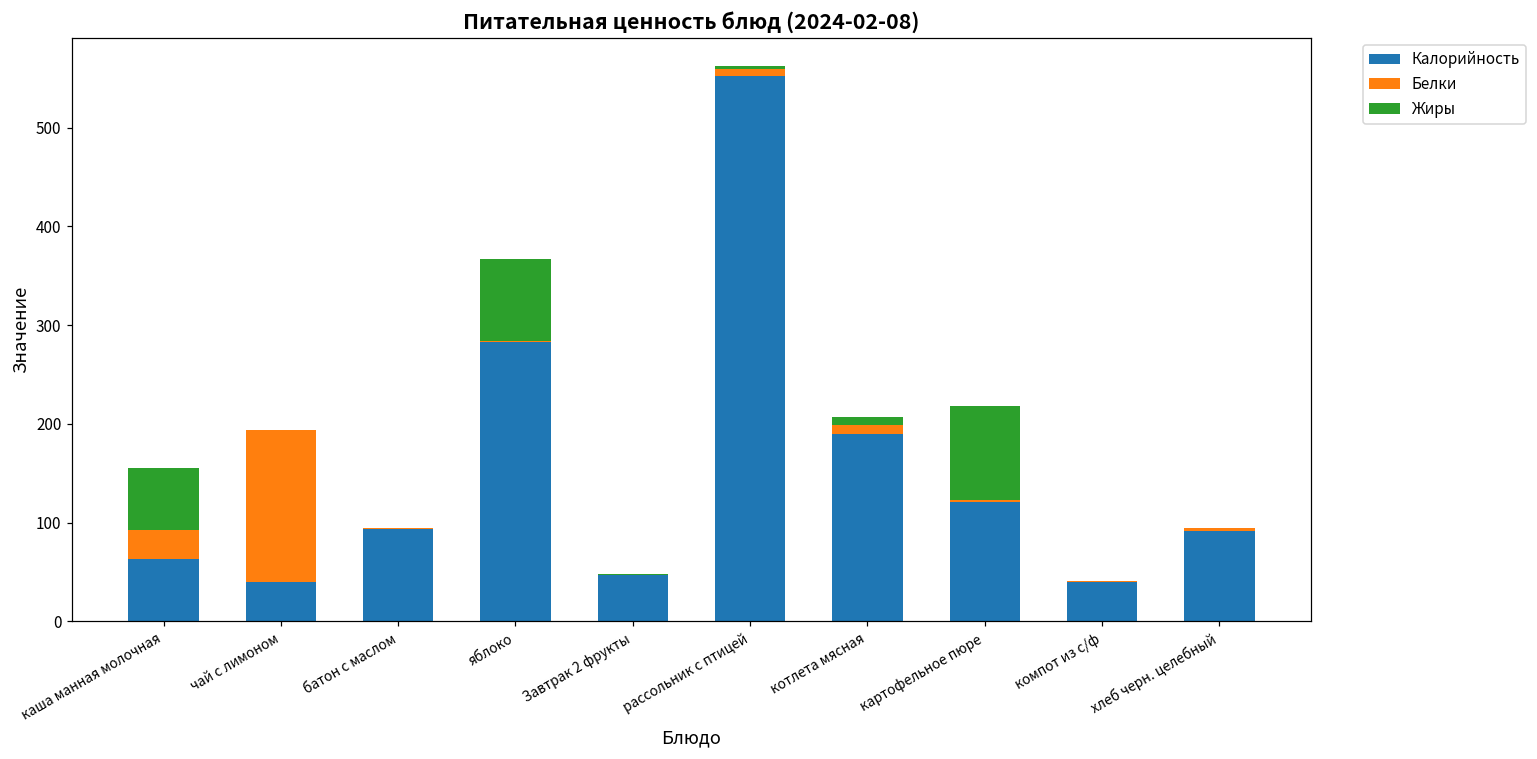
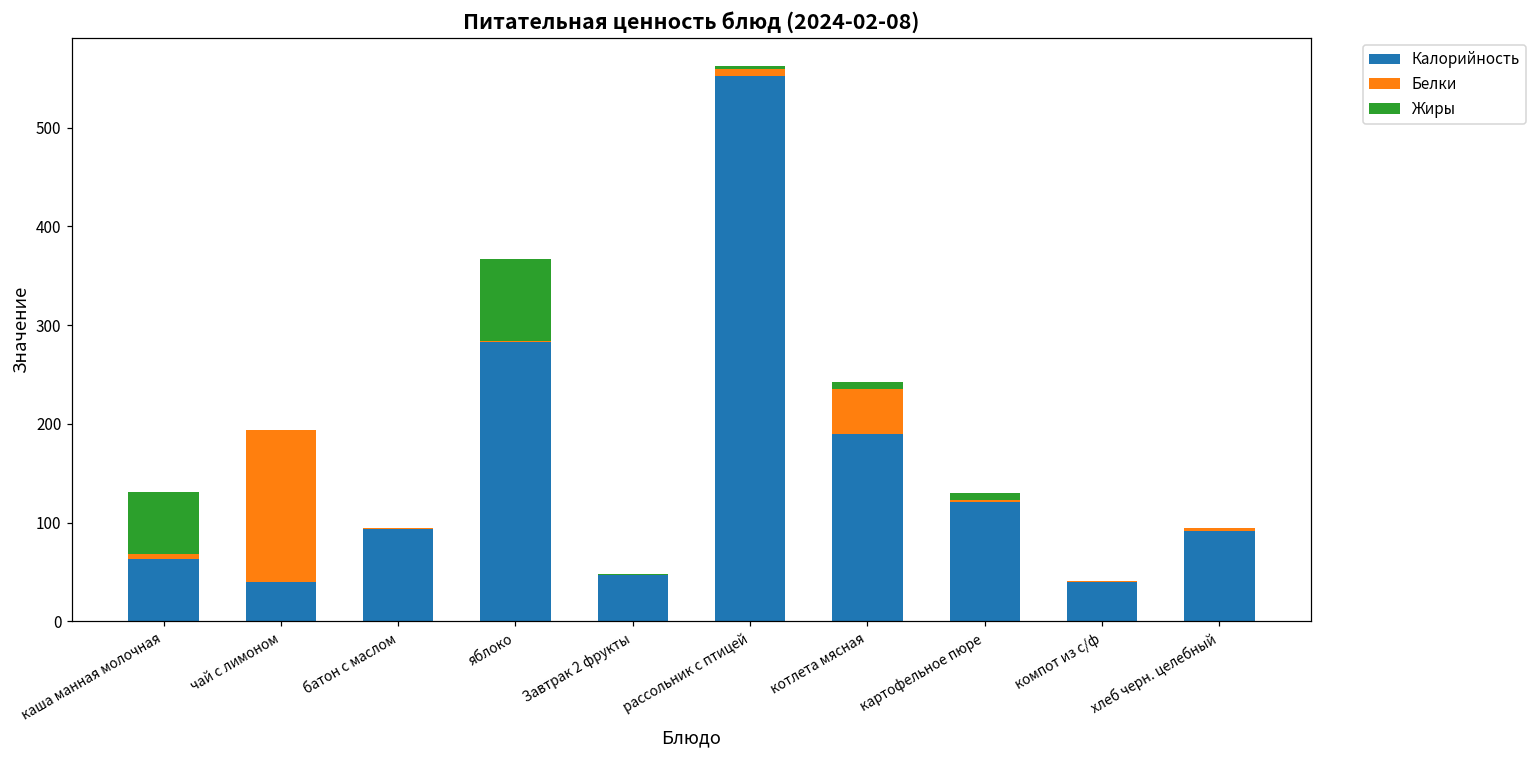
Белки, каша манная молочная: 30 -> 10
Белки, котлета мясная: 10 -> 50
Жиры, картофельное пюре: 100 -> 10
